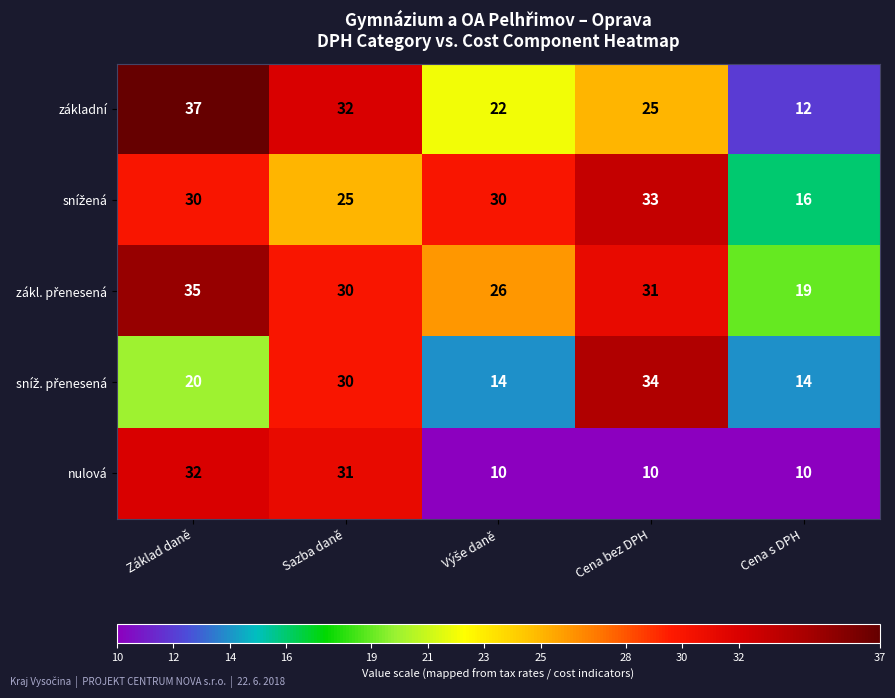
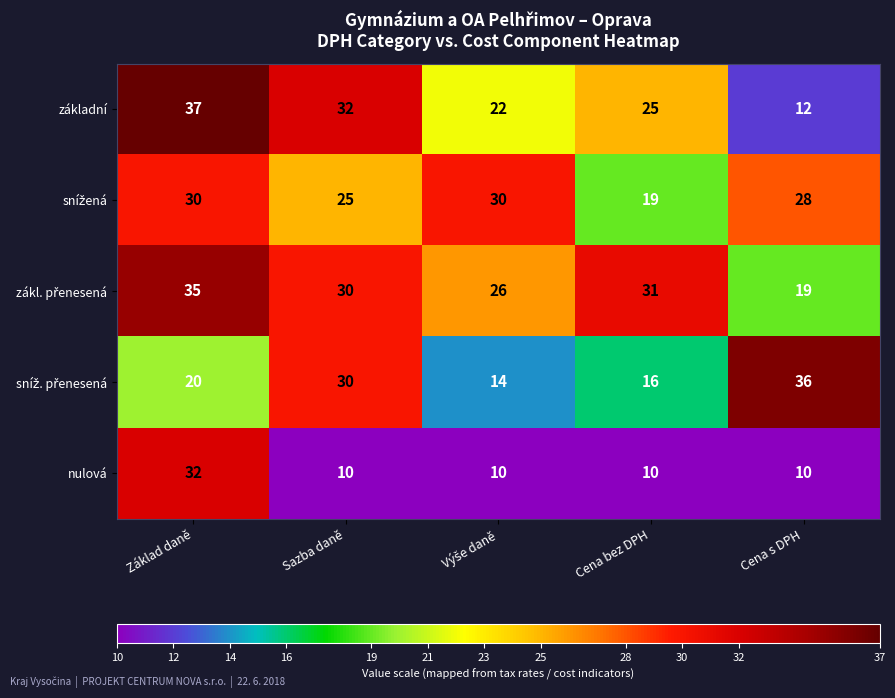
snížená, Cena bez DPH: 33 -> 19
snížená, Cena s DPH: 16 -> 28
sníž. přenesená, Cena bez DPH: 34 -> 16
sníž. přenesená, Cena s DPH: 14 -> 36
nulová, Sazba daně: 31 -> 10
